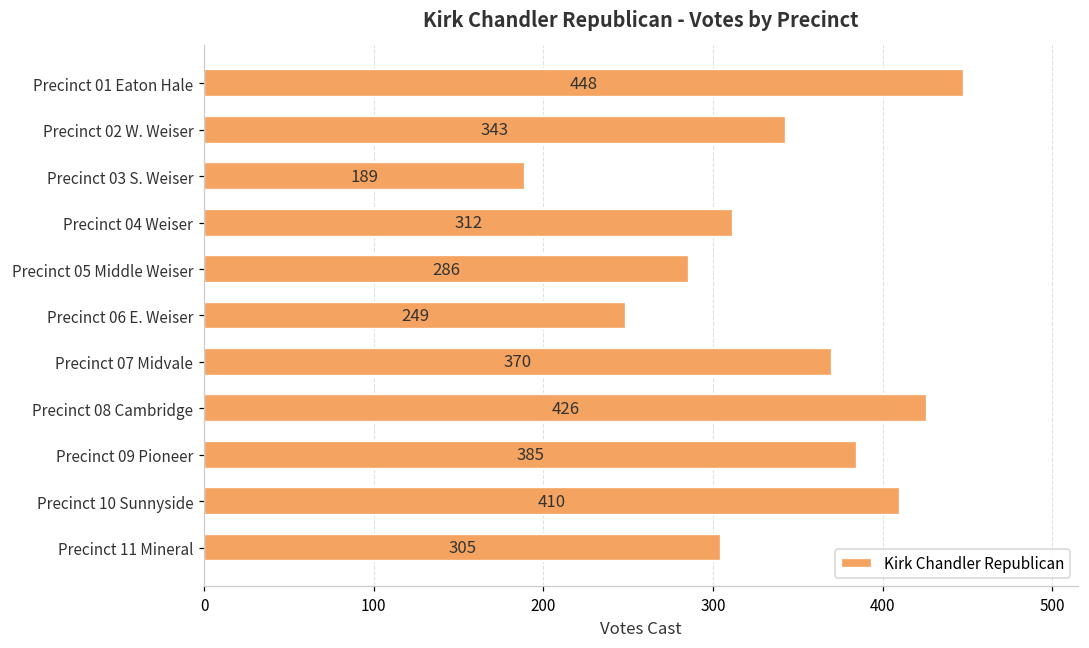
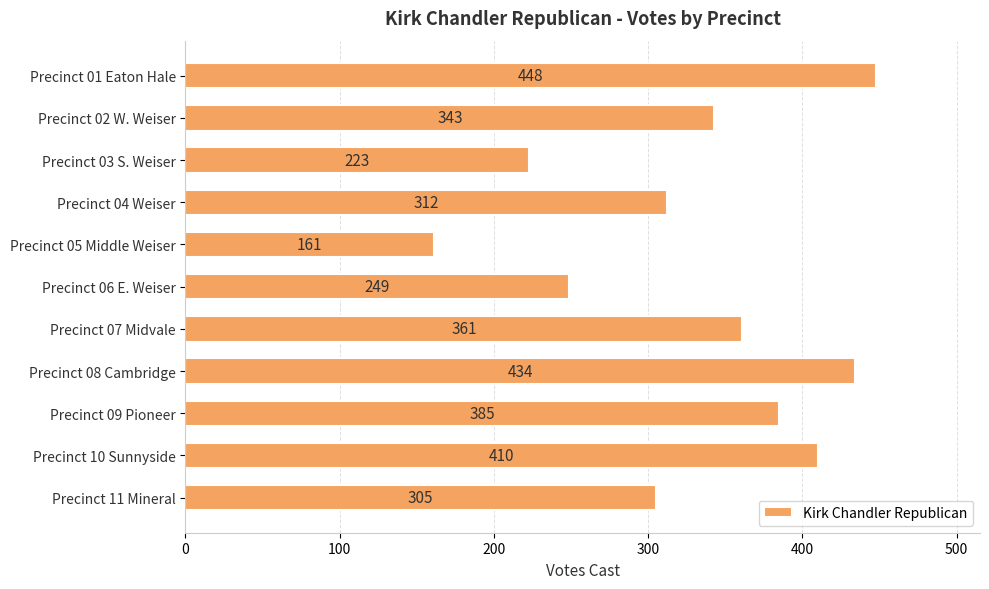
Precinct 03 S. Weiser: 189 -> 223
Precinct 05 Middle Weiser: 286 -> 161
Precinct 07 Midvale: 370 -> 361
Precinct 08 Cambridge: 426 -> 434
